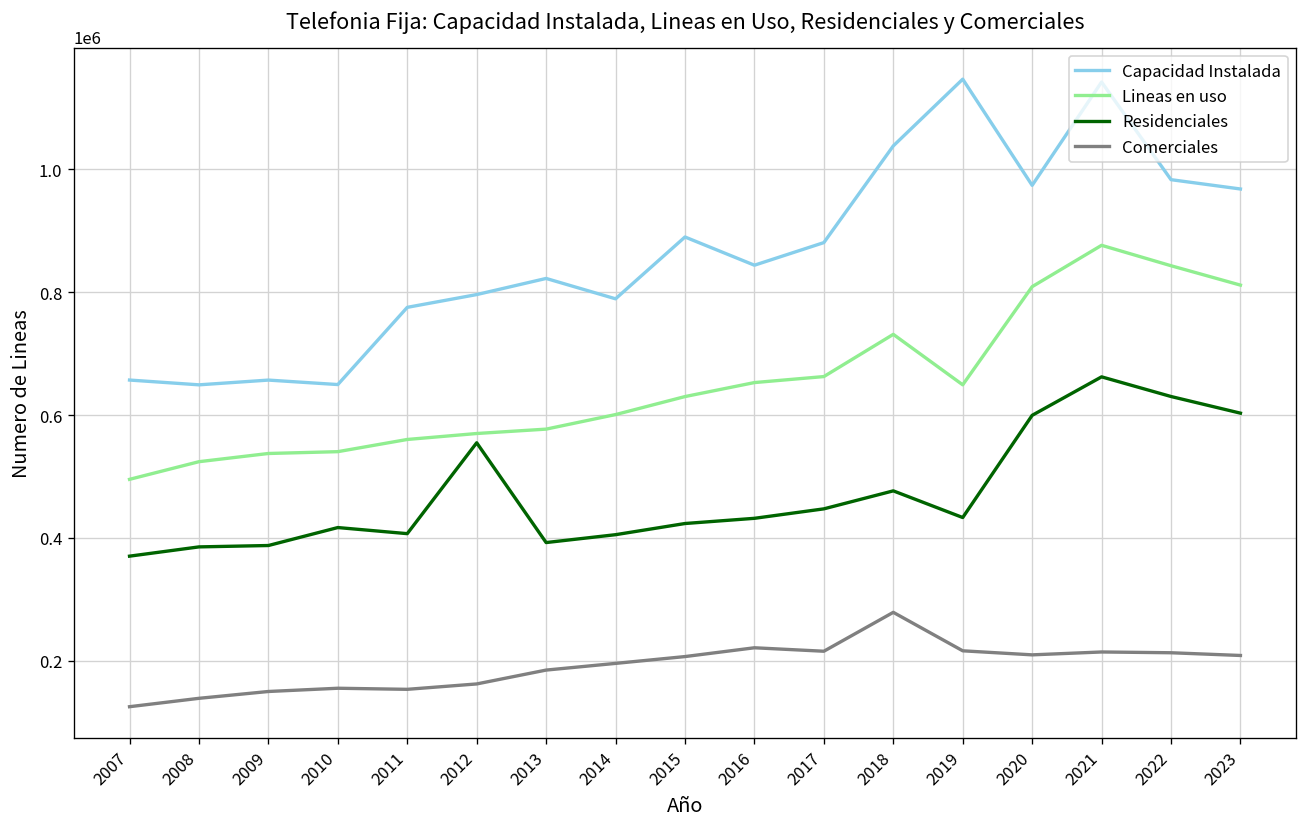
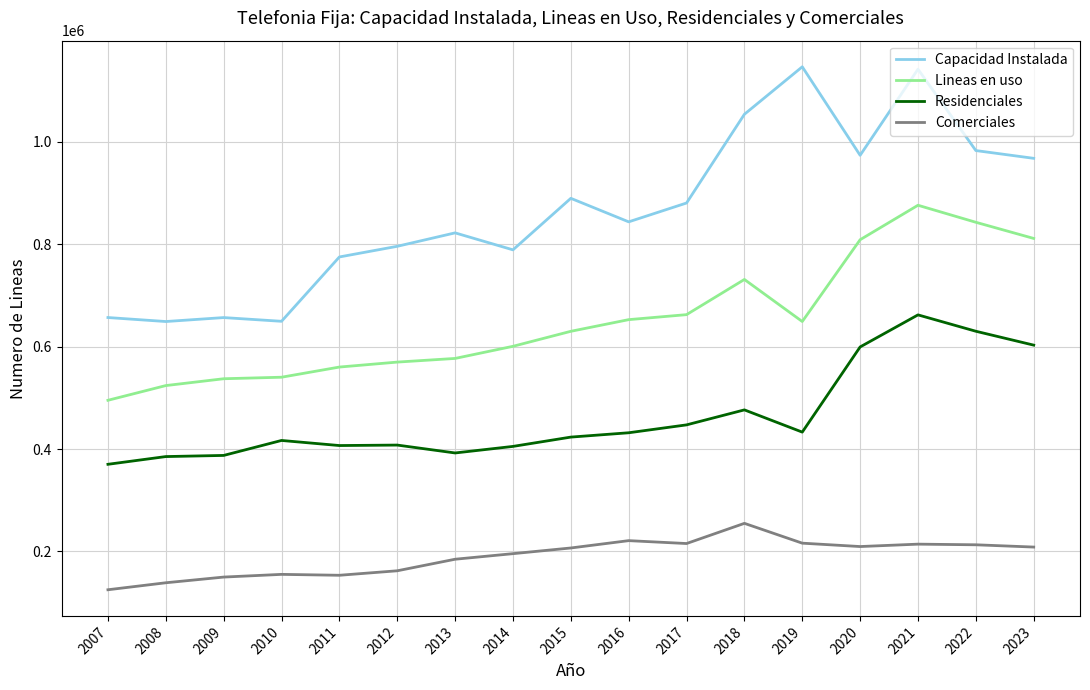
Residenciales, 2012: 550000 -> 410000
Capacidad Instalada, 2018: 1040000 -> 1050000
Comerciales, 2018: 280000 -> 250000
